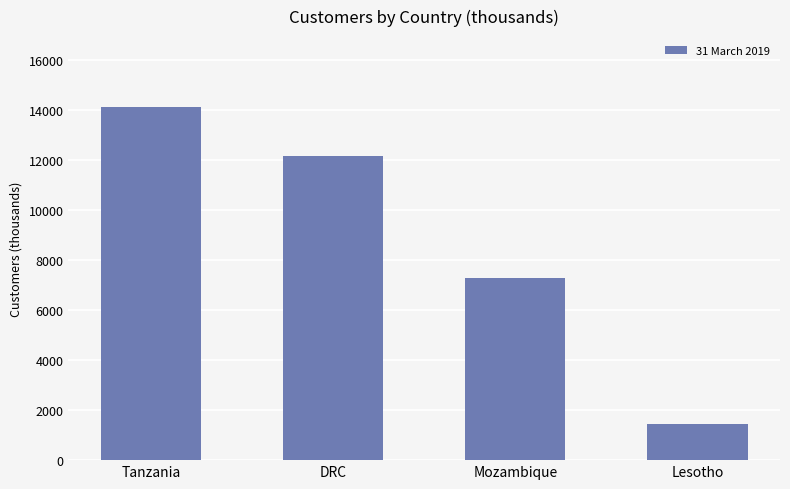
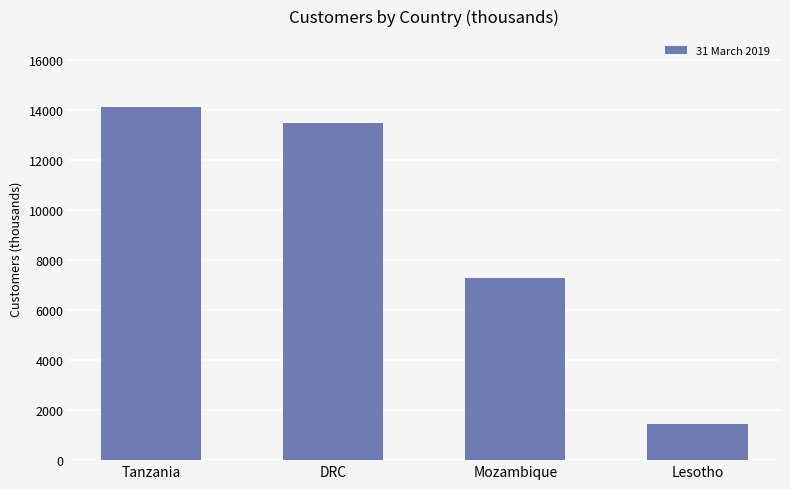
DRC: 12200 -> 13500
